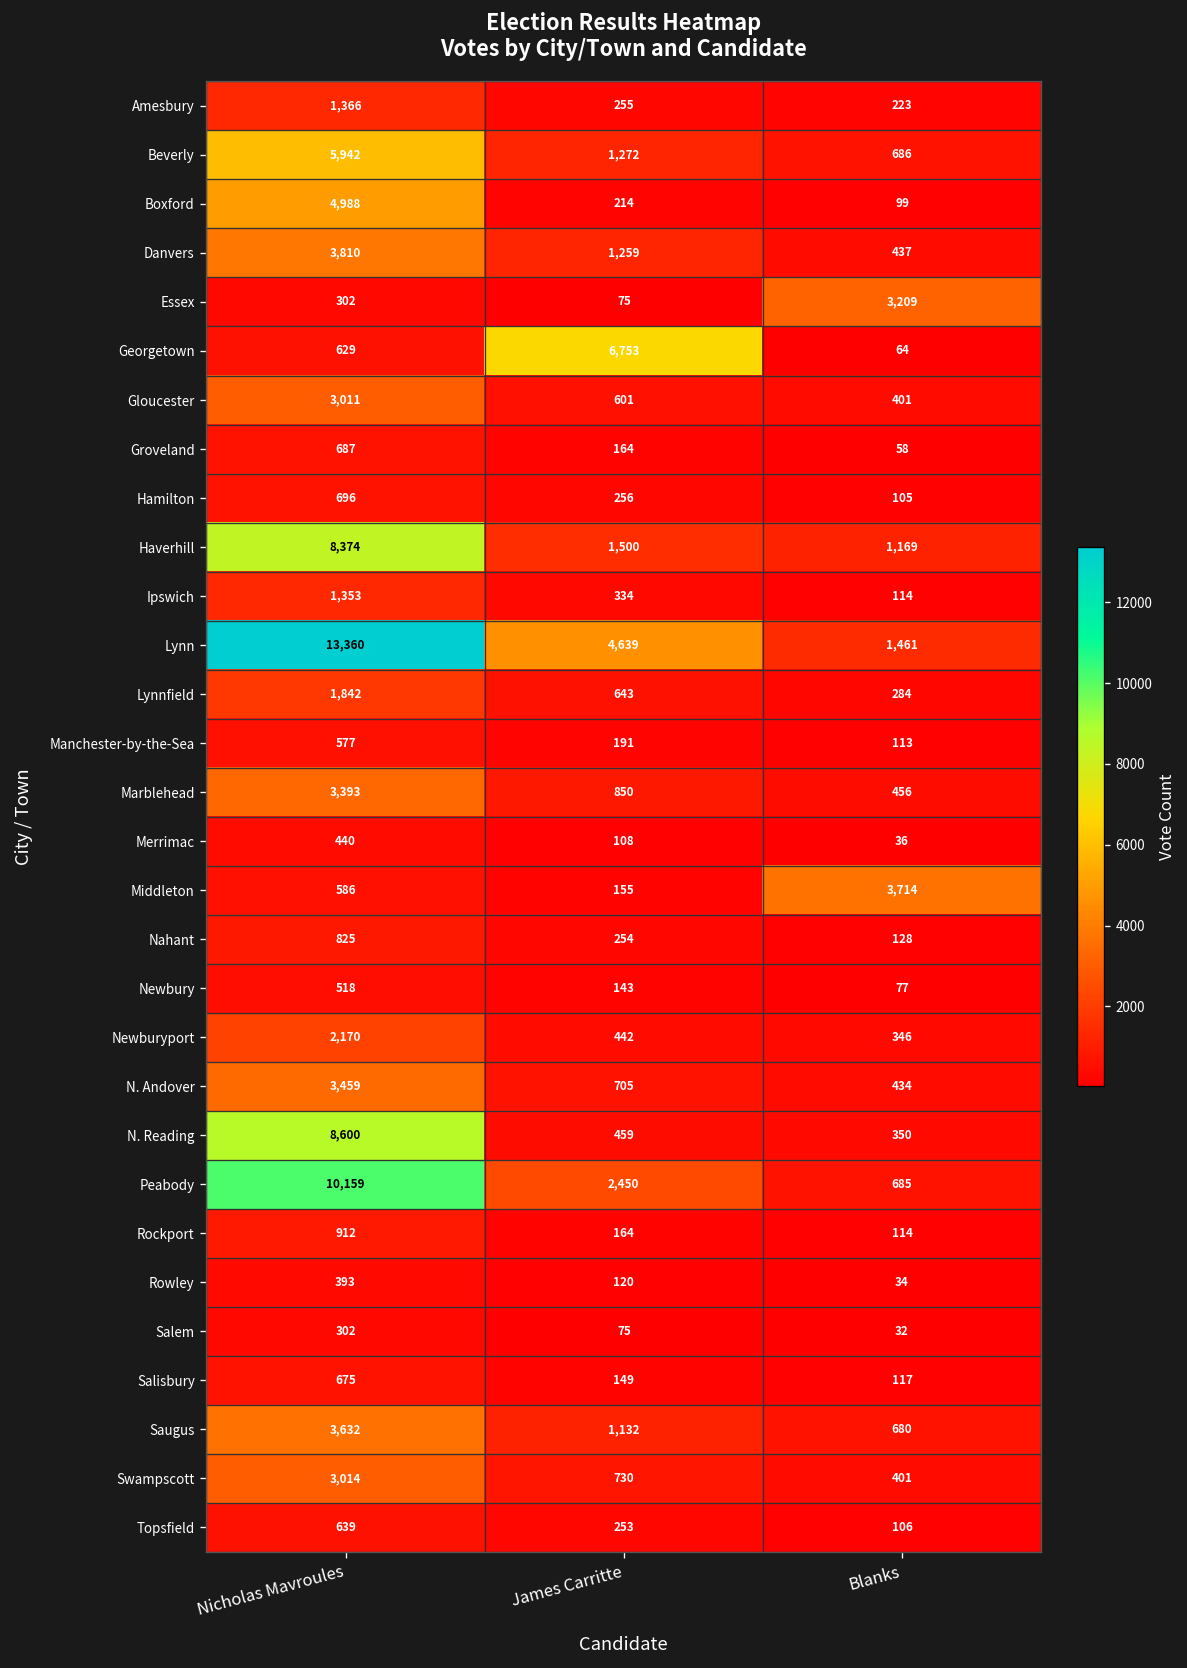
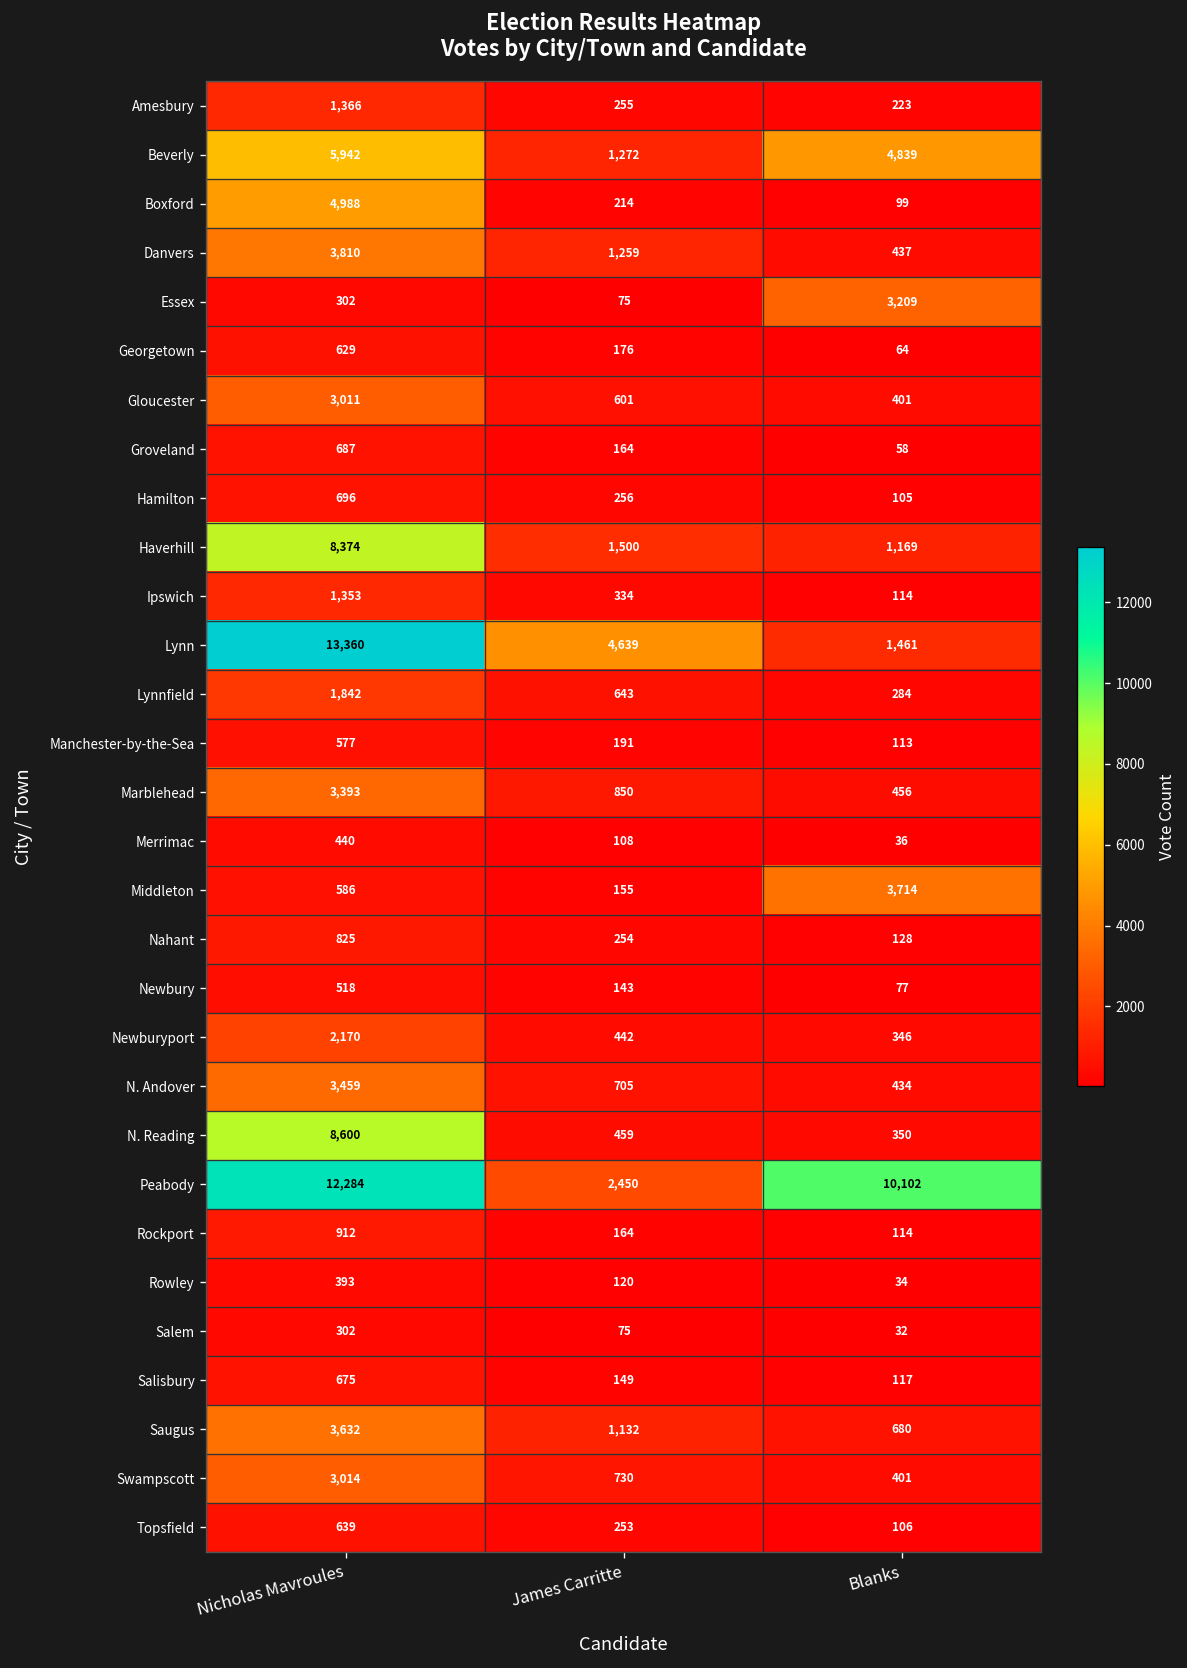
Beverly, Blanks: 686 -> 4,839
Georgetown, James Carritte: 6,753 -> 176
Peabody, Nicholas Mavroules: 10,159 -> 12,284
Peabody, Blanks: 685 -> 10,102
